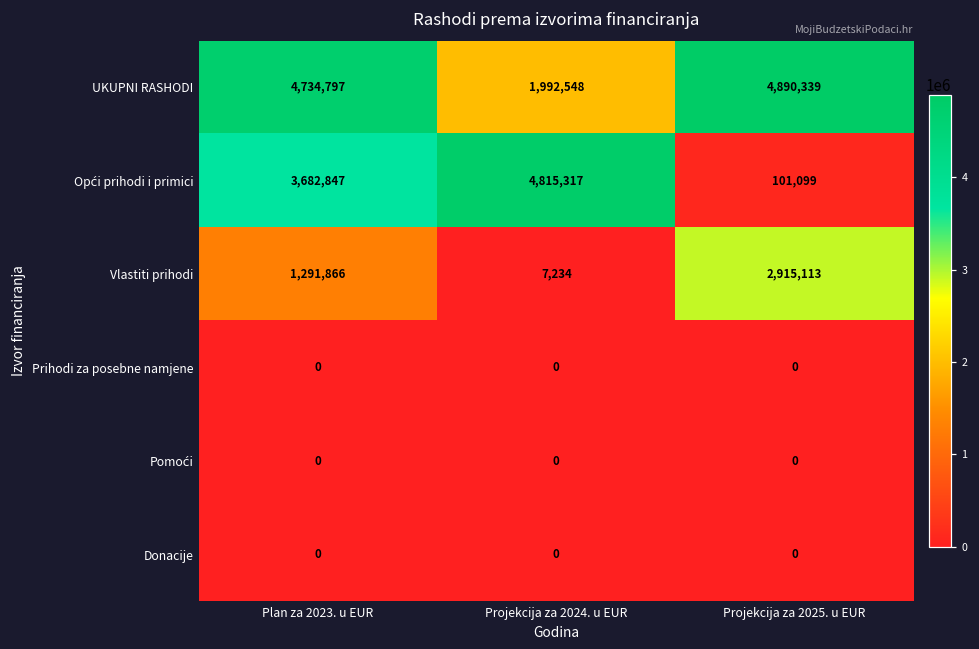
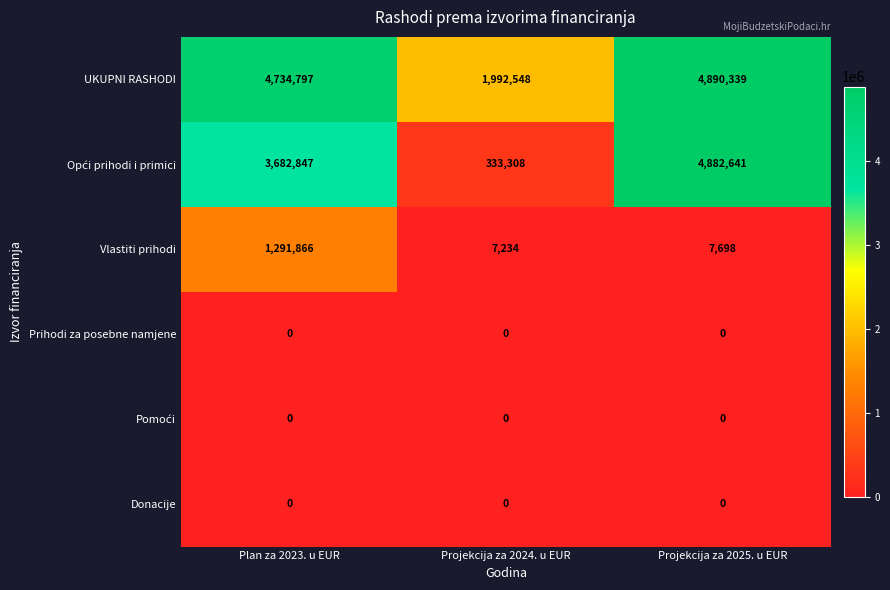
Opći prihodi i primici, Projekcija za 2024. u EUR: 4,815,317 -> 333,308
Opći prihodi i primici, Projekcija za 2025. u EUR: 101,099 -> 4,882,641
Vlastiti prihodi, Projekcija za 2025. u EUR: 2,915,113 -> 7,698
